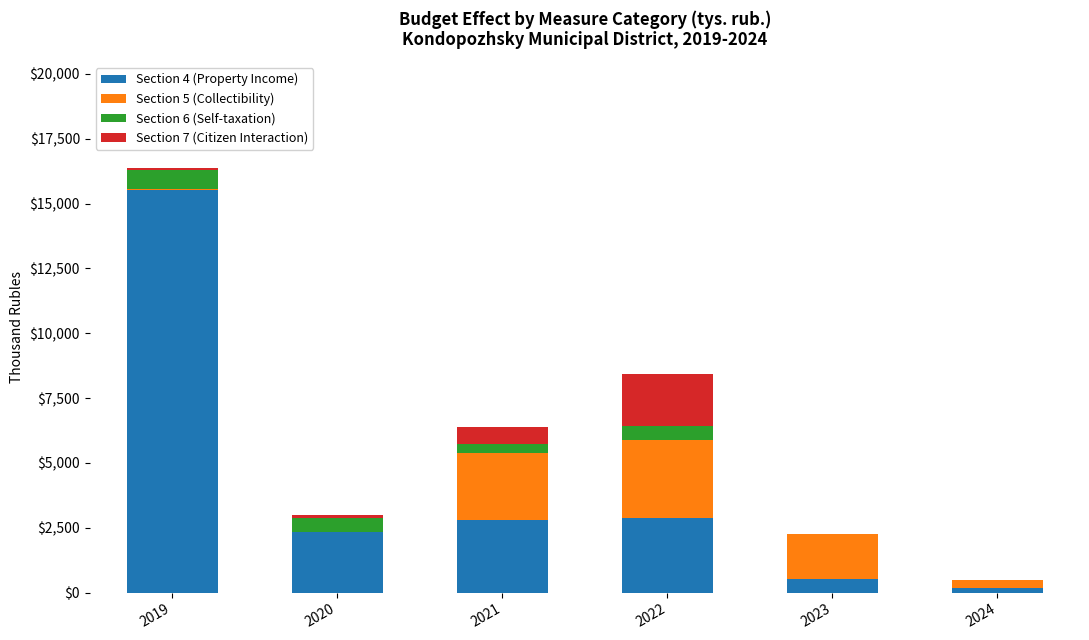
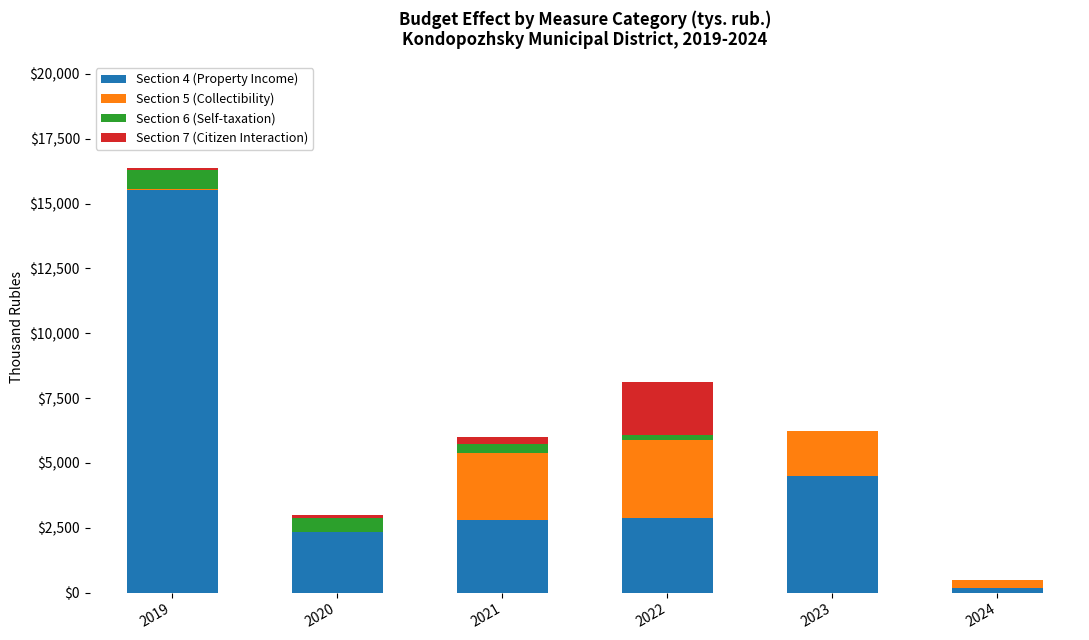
Section 7 (Citizen Interaction), 2021: $700 -> $300
Section 6 (Self-taxation), 2022: $500 -> $200
Section 4 (Property Income), 2023: $500 -> $4,500
